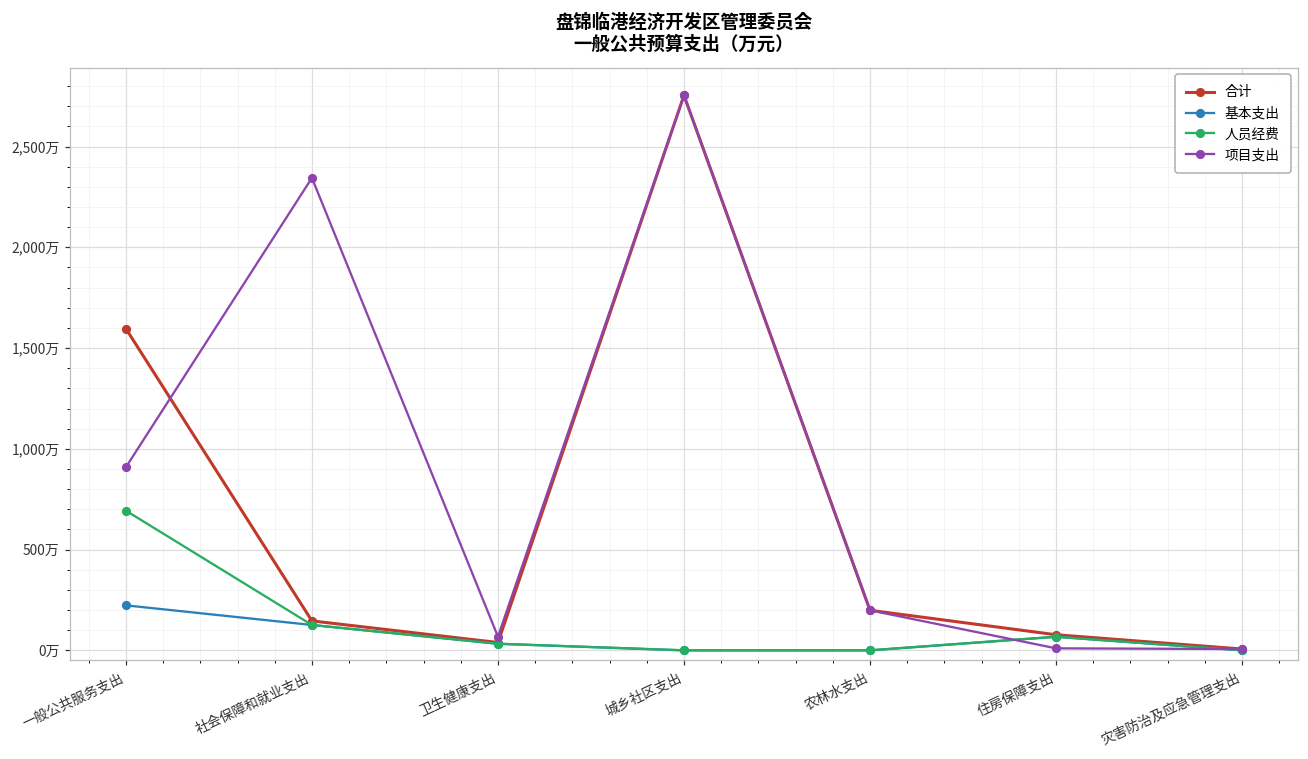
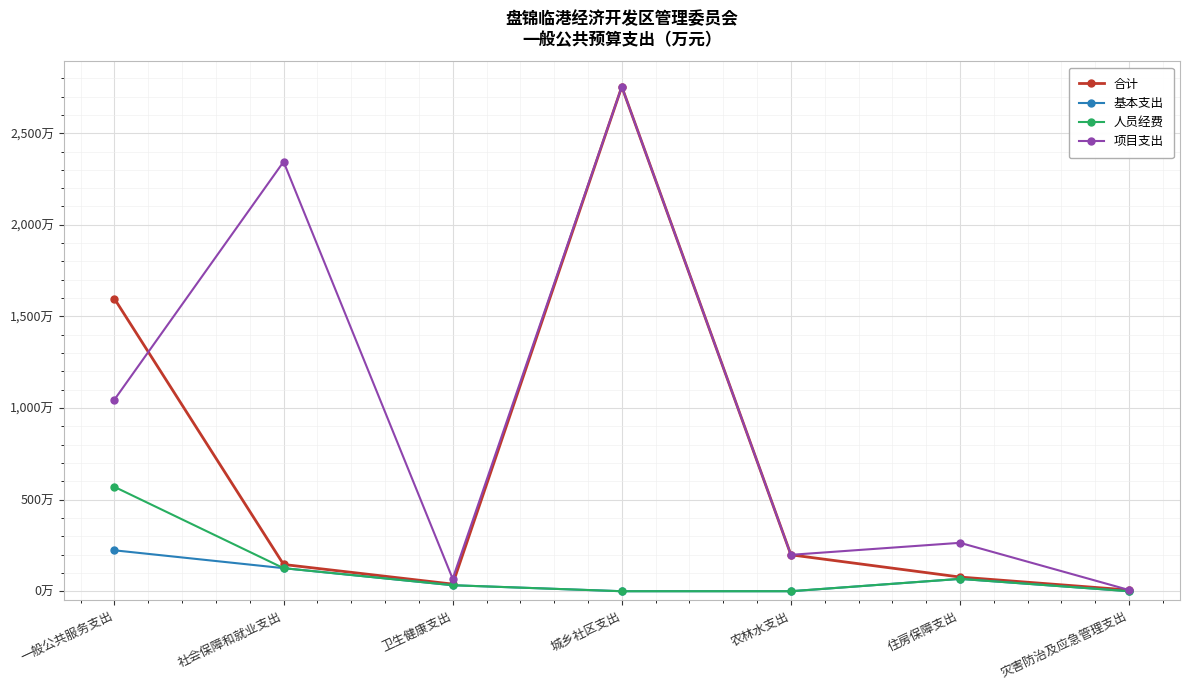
人员经费, 一般公共服务支出: 690万 -> 570万
项目支出, 一般公共服务支出: 910万 -> 1,050万
项目支出, 住房保障支出: 10万 -> 260万
